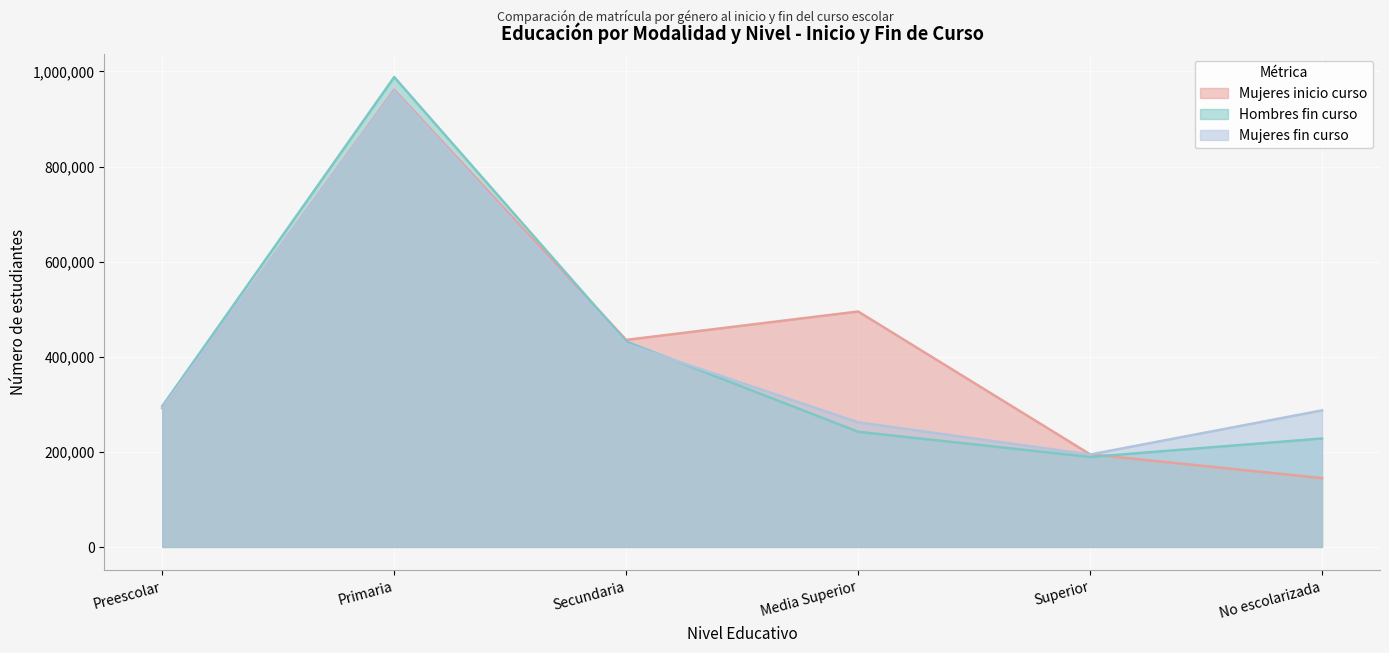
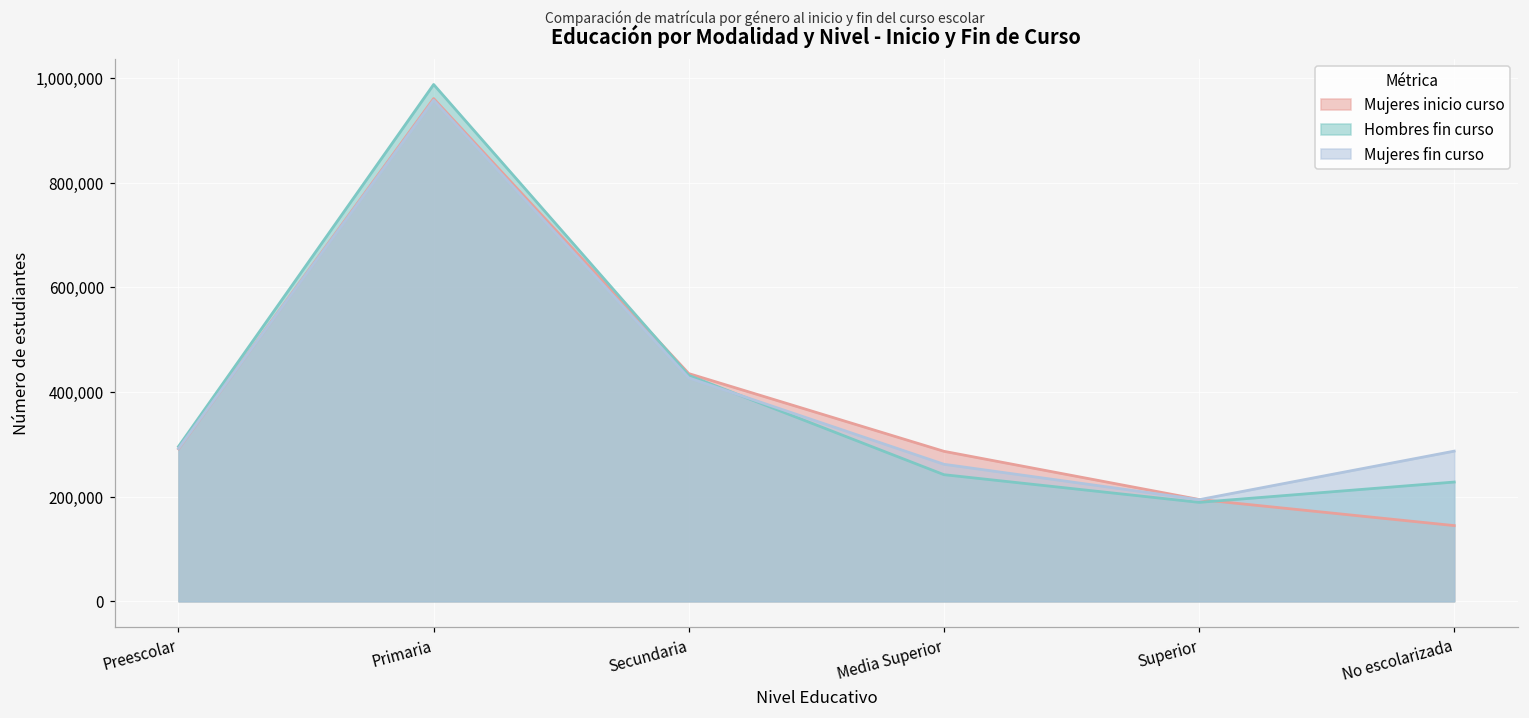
Mujeres inicio curso, Media Superior: 500,000 -> 290,000
